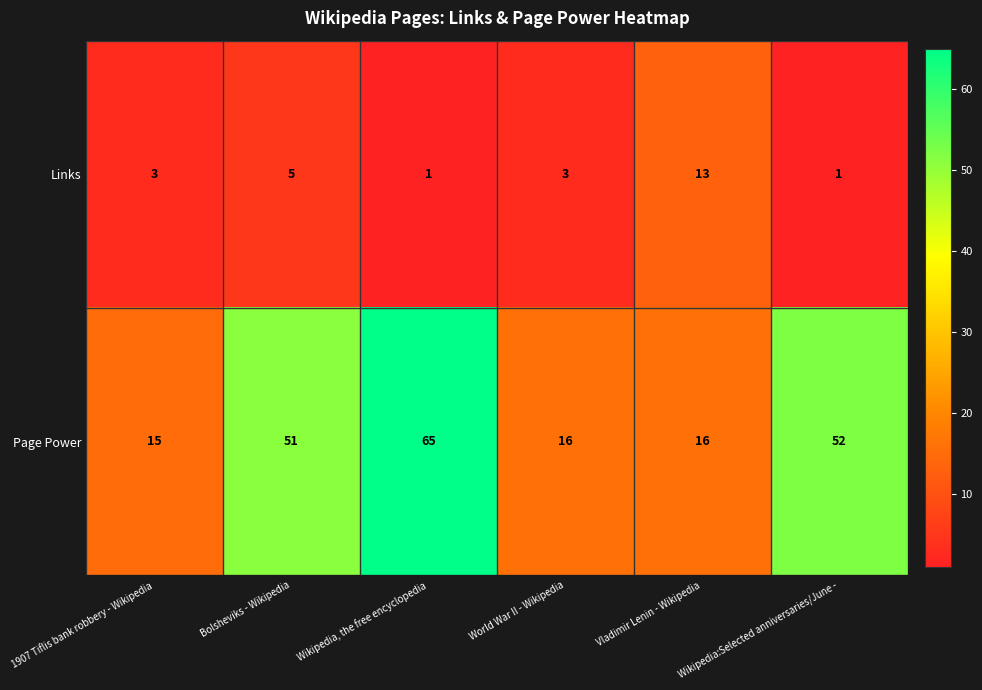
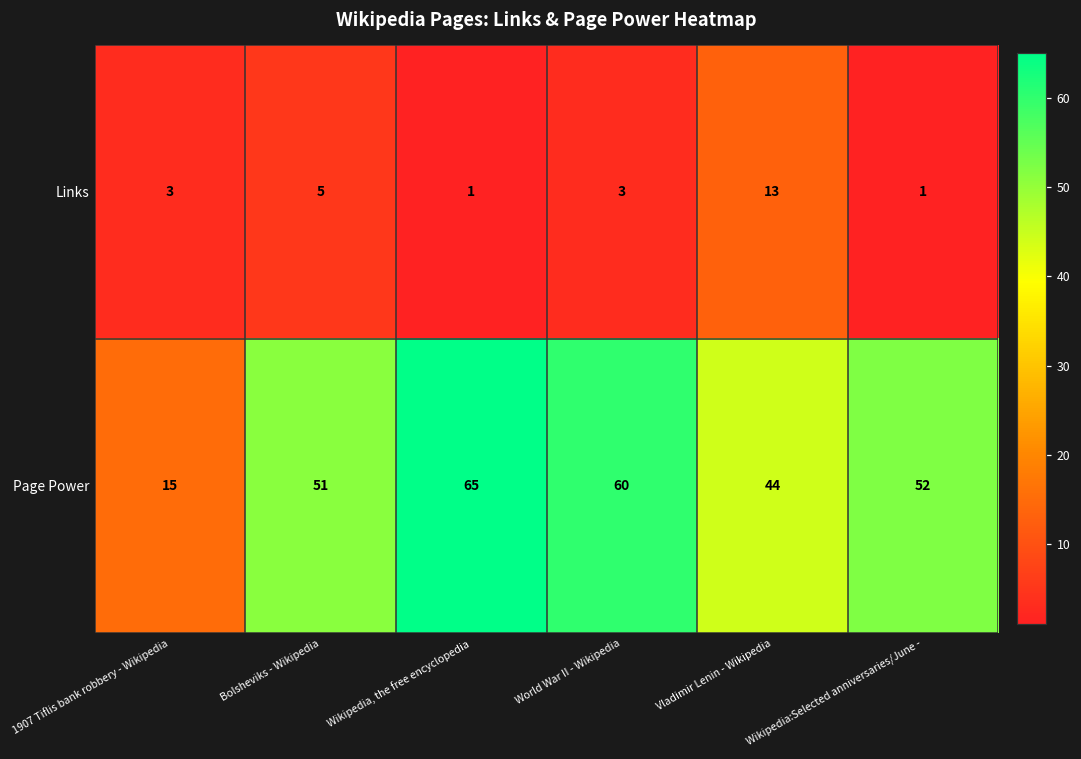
Page Power, World War II - Wikipedia: 16 -> 60
Page Power, Vladimir Lenin - Wikipedia: 16 -> 44
